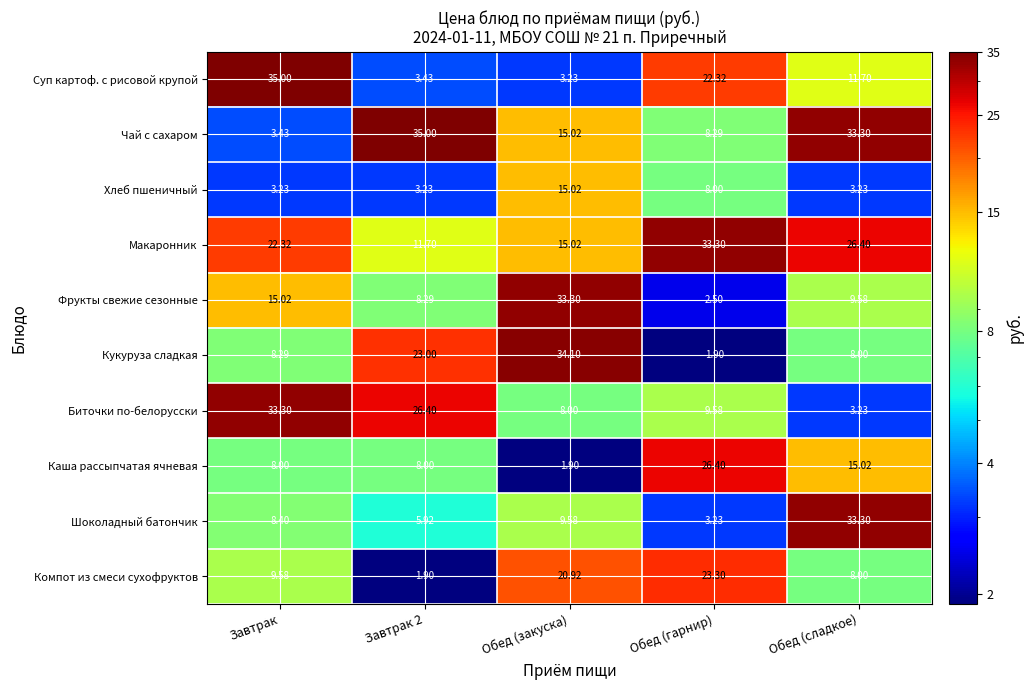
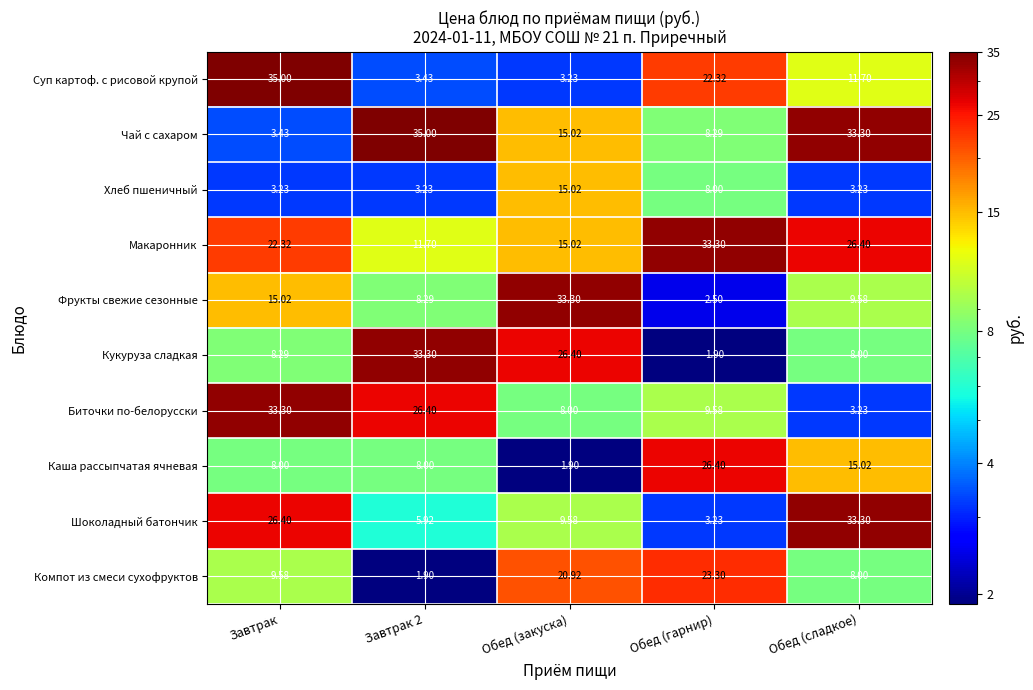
Кукуруза сладкая, Завтрак 2: 23.00 -> 33.30
Кукуруза сладкая, Обед (закуска): 34.10 -> 26.40
Шоколадный батончик, Завтрак: 8.40 -> 26.40
